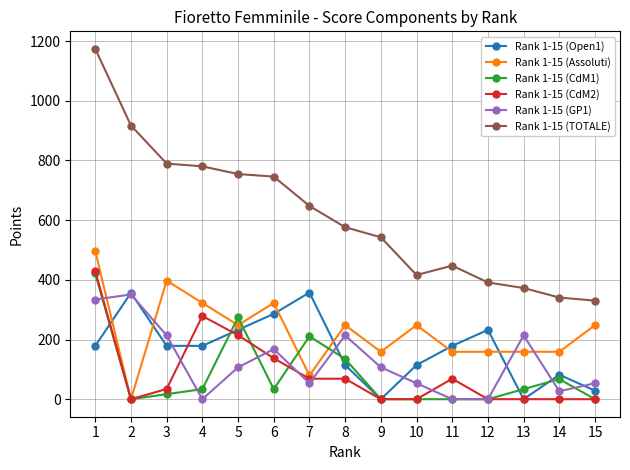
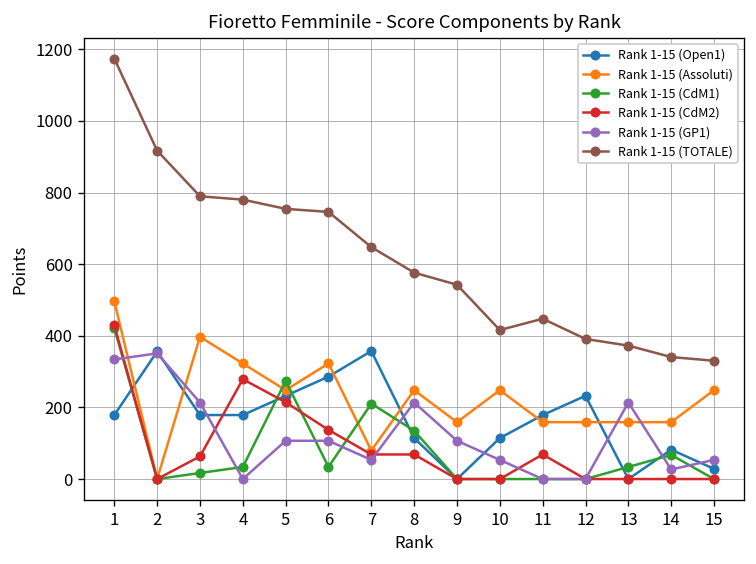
Rank 1-15 (CdM2), 3: 30 -> 60
Rank 1-15 (GP1), 6: 170 -> 110
